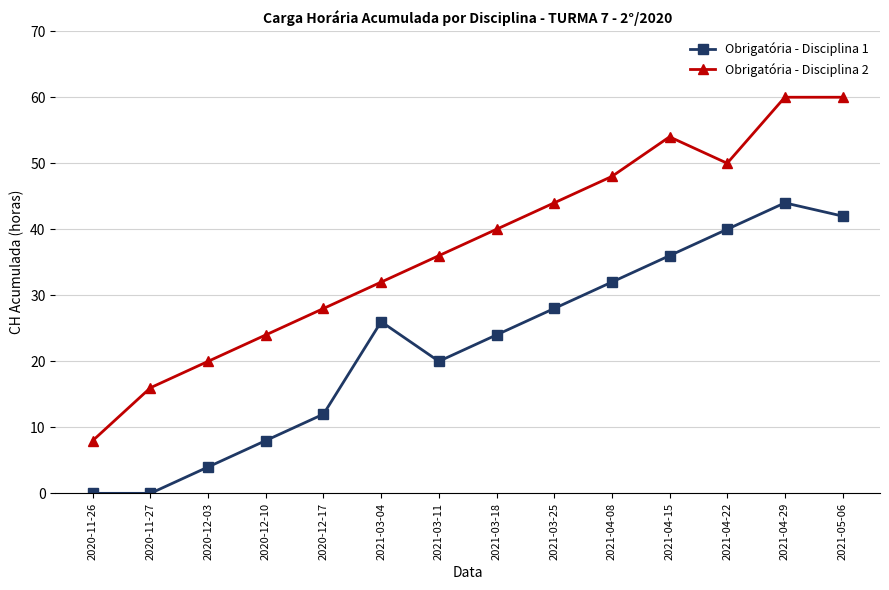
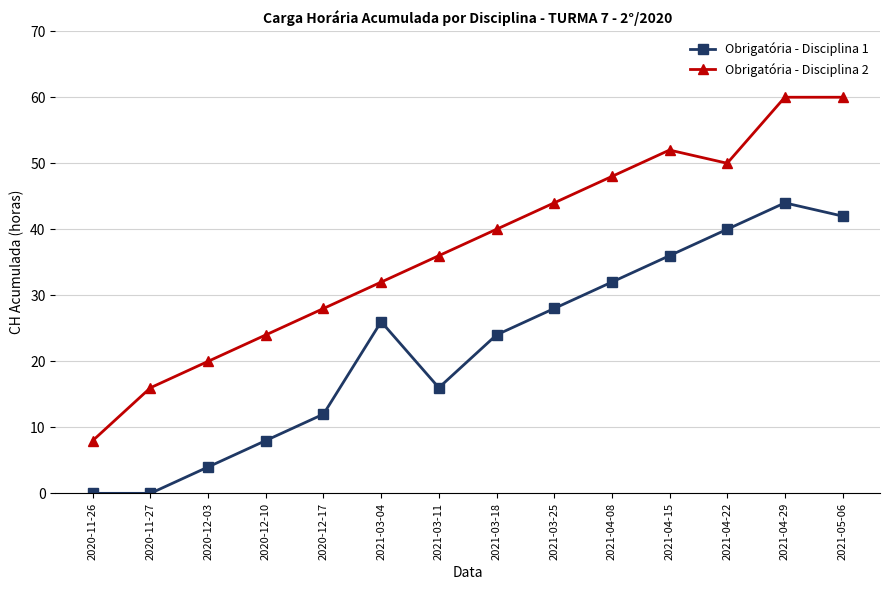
Obrigatória - Disciplina 1, 2021-03-11: 20 -> 16
Obrigatória - Disciplina 2, 2021-04-15: 54 -> 52
